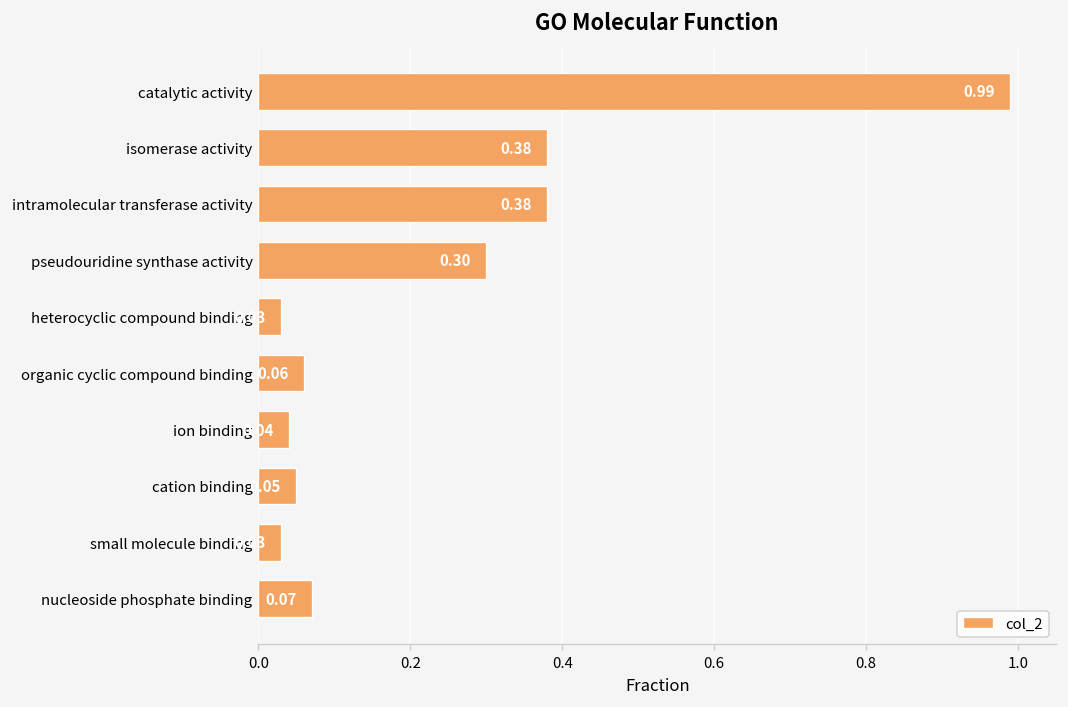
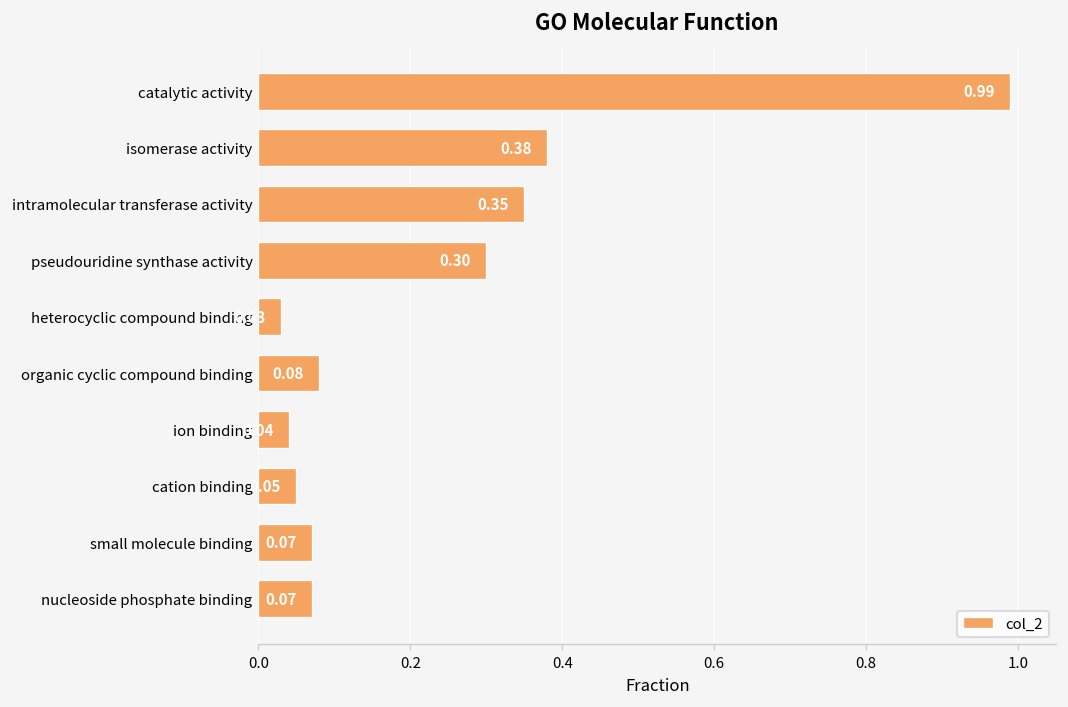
intramolecular transferase activity: 0.38 -> 0.35
organic cyclic compound binding: 0.06 -> 0.08
small molecule binding: 0.03 -> 0.07
